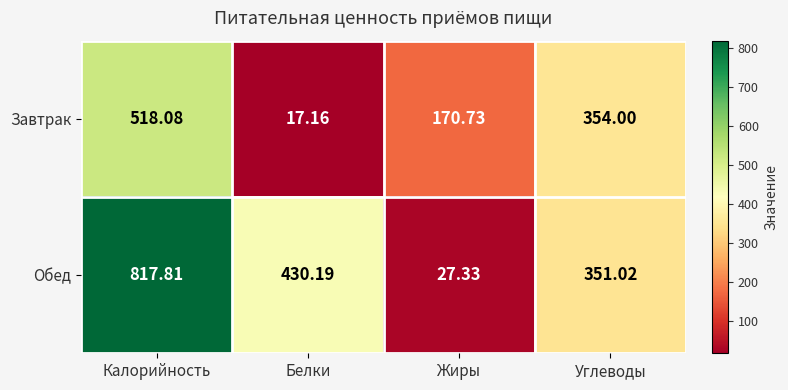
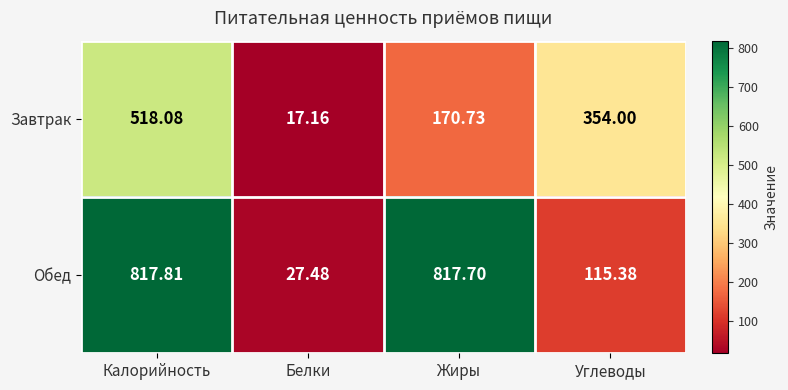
Обед, Белки: 430.19 -> 27.48
Обед, Жиры: 27.33 -> 817.70
Обед, Углеводы: 351.02 -> 115.38
